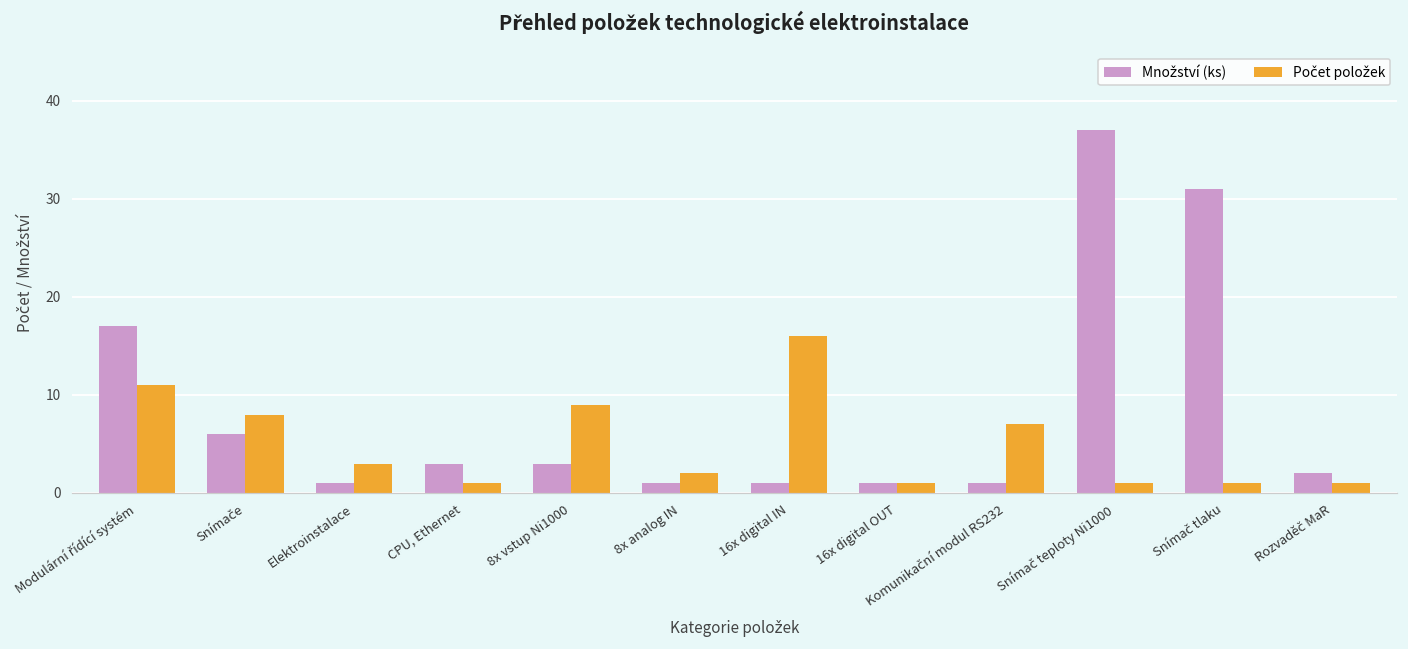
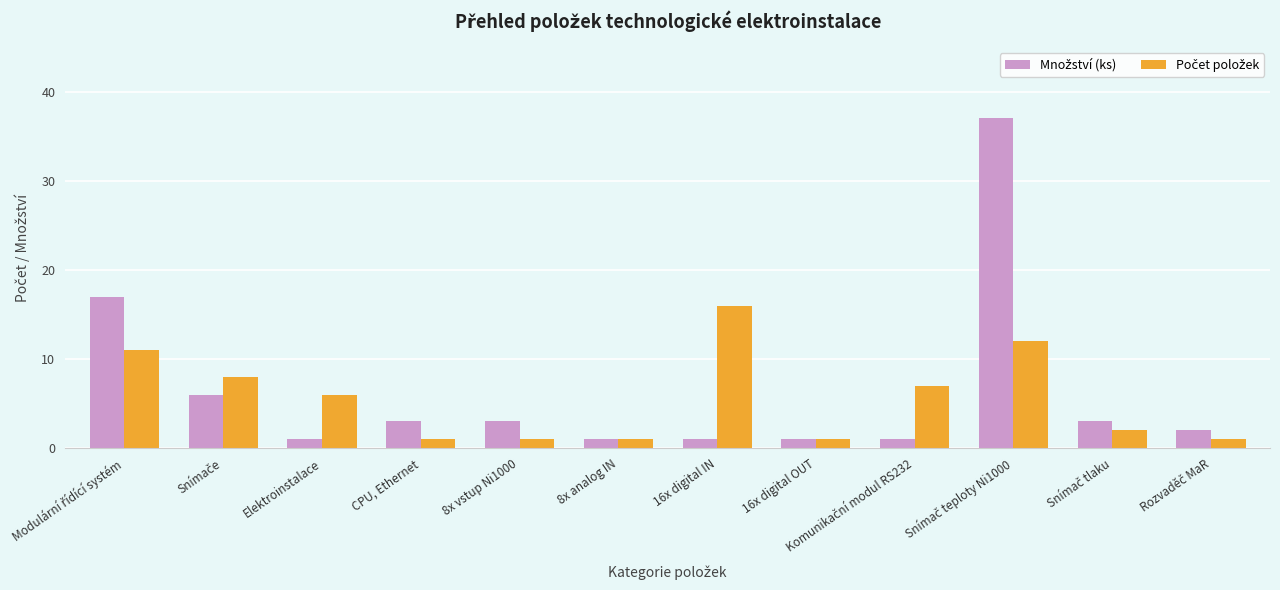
Počet položek, Elektroinstalace: 3 -> 6
Počet položek, 8x vstup Ni1000: 9 -> 1
Počet položek, 8x analog IN: 2 -> 1
Počet položek, Snímač teploty Ni1000: 1 -> 12
Množství (ks), Snímač tlaku: 31 -> 3
Počet položek, Snímač tlaku: 1 -> 2
